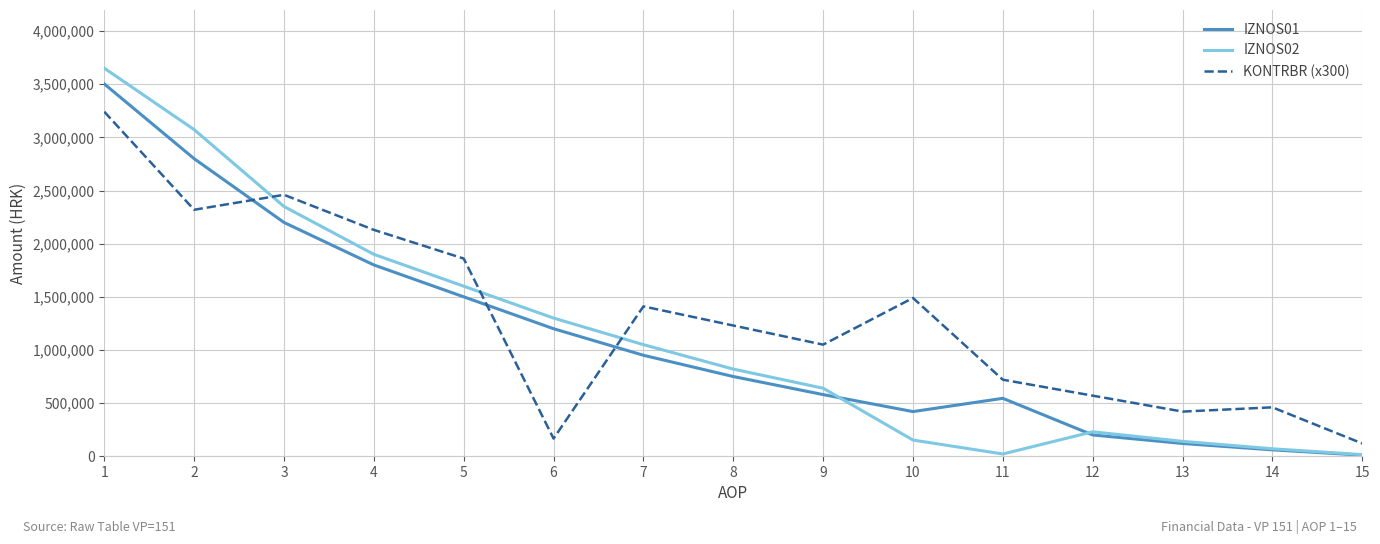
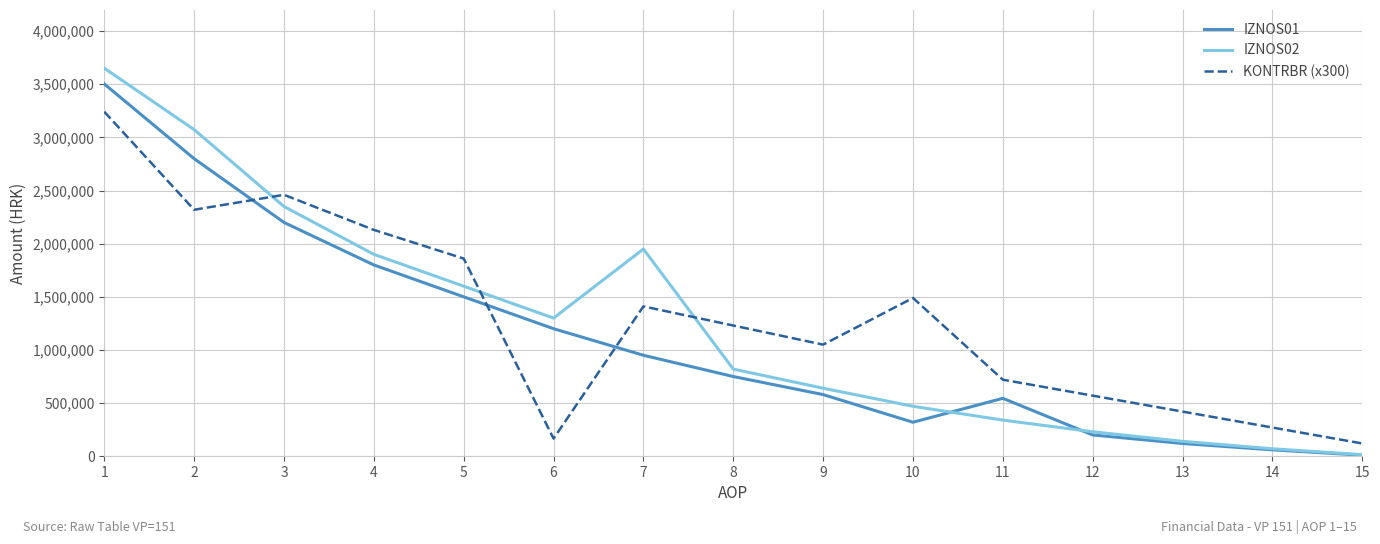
IZNOS02, 7: 1,050,000 -> 1,950,000
IZNOS01, 10: 420,000 -> 320,000
IZNOS02, 10: 150,000 -> 470,000
IZNOS02, 11: 20,000 -> 340,000
KONTRBR (x300), 14: 460,000 -> 270,000
